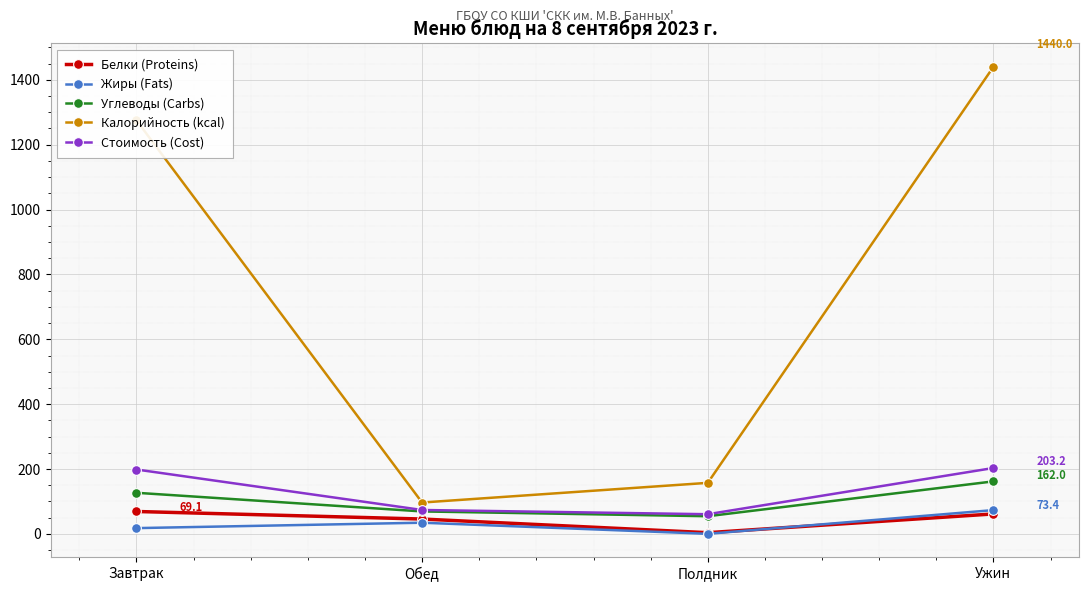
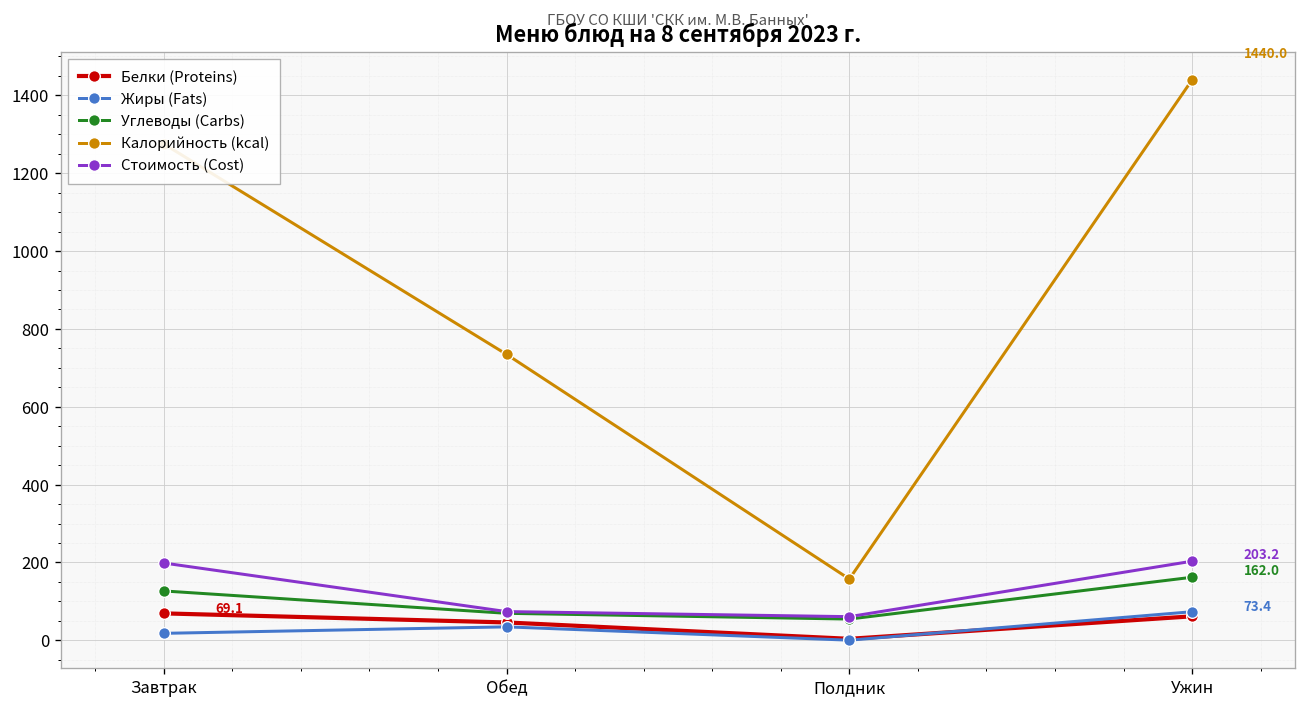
Калорийность (kcal), Обед: 100 -> 730
